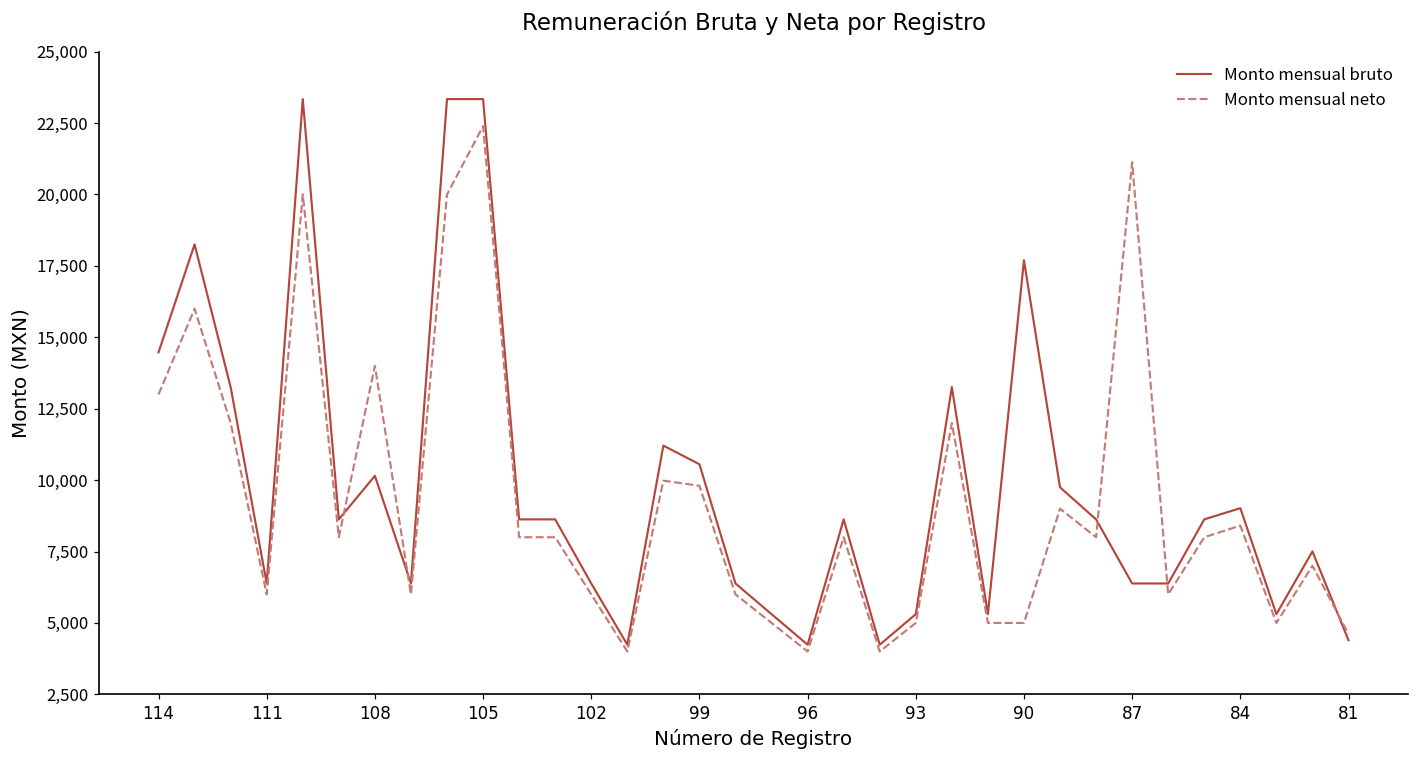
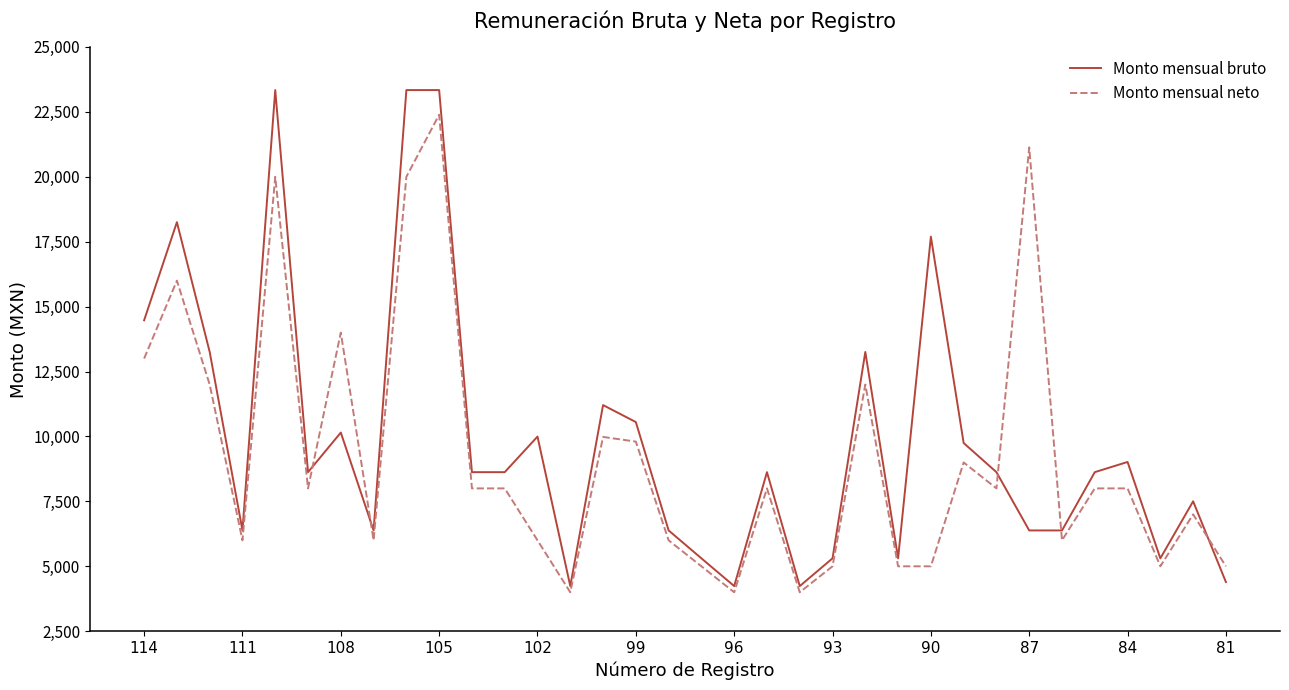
Monto mensual bruto, 102: 6,400 -> 10,000
Monto mensual neto, 84: 8,400 -> 8,000
Monto mensual neto, 81: 4,600 -> 5,000
